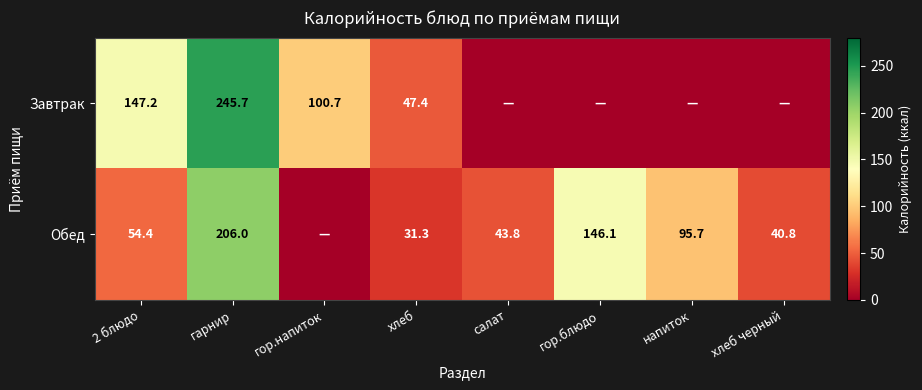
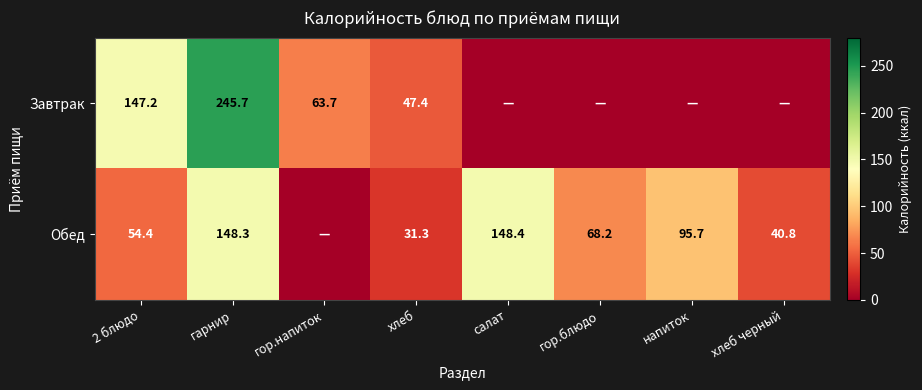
Завтрак, гор.напиток: 100.7 -> 63.7
Обед, гарнир: 206.0 -> 148.3
Обед, салат: 43.8 -> 148.4
Обед, гор.блюдо: 146.1 -> 68.2
